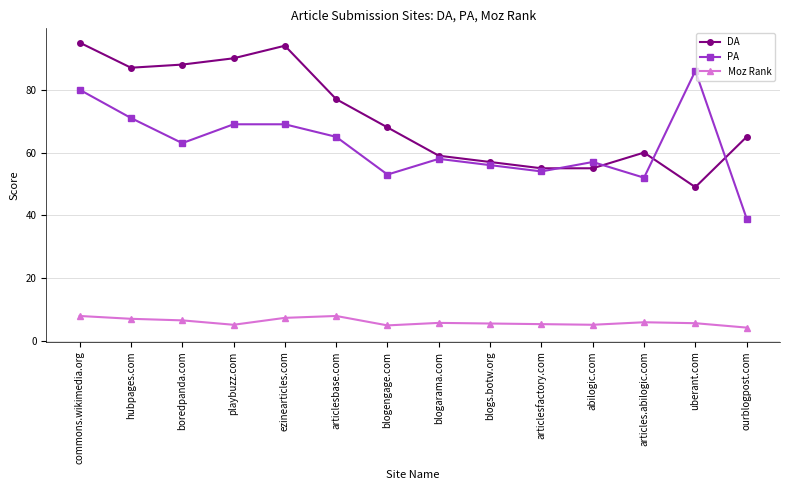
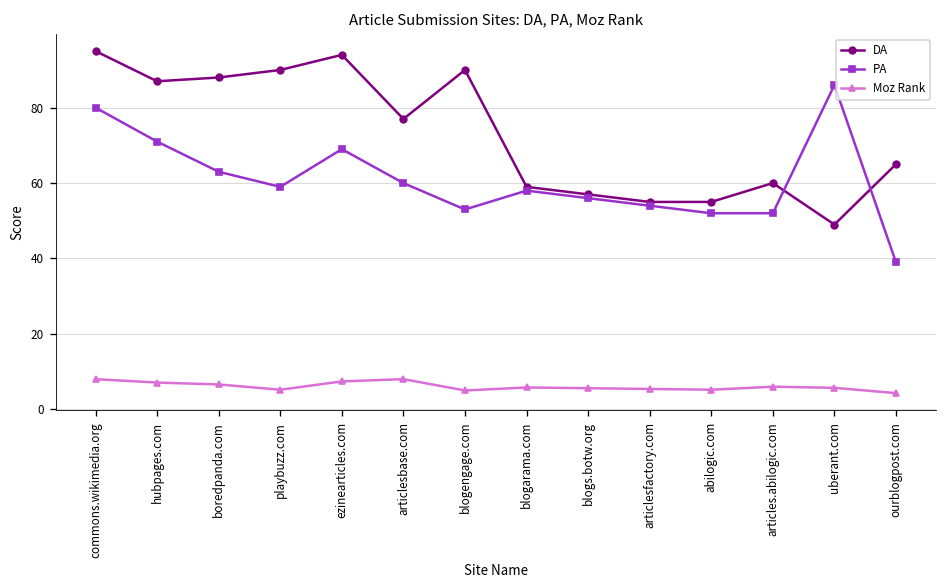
PA, playbuzz.com: 69 -> 59
PA, articlesbase.com: 65 -> 60
DA, blogengage.com: 68 -> 90
PA, abilogic.com: 57 -> 52
